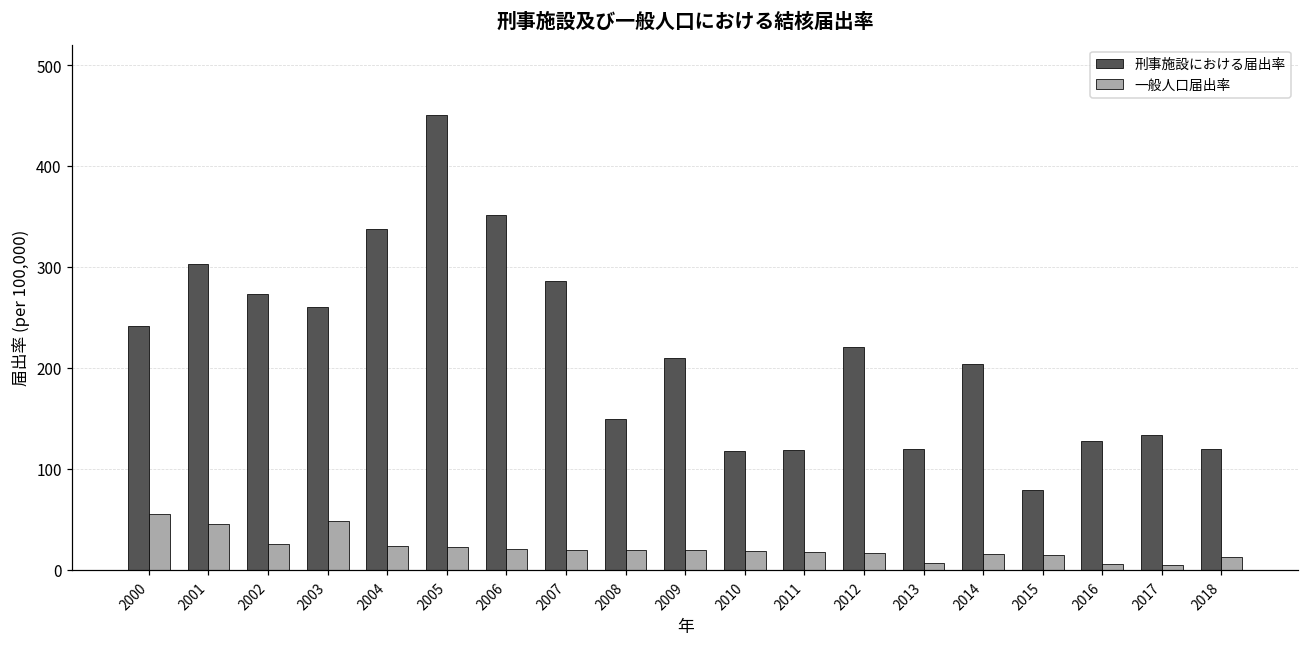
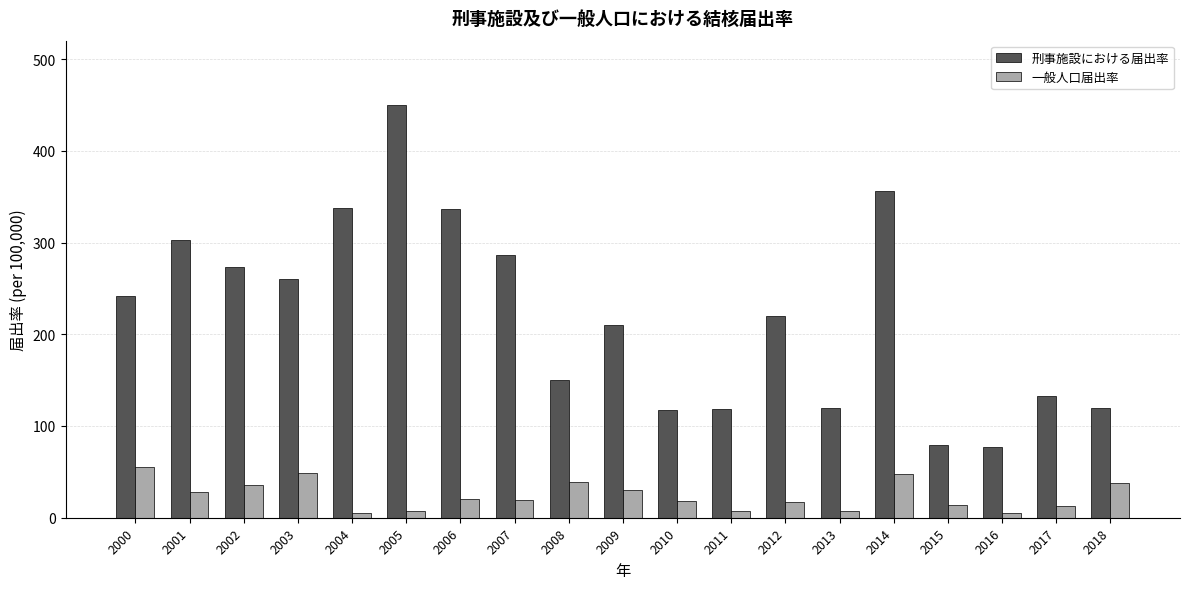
一般人口届出率, 2001: 40 -> 30
一般人口届出率, 2002: 30 -> 40
一般人口届出率, 2004: 20 -> 10
一般人口届出率, 2005: 20 -> 10
刑事施設における届出率, 2006: 350 -> 340
一般人口届出率, 2008: 20 -> 40
一般人口届出率, 2009: 20 -> 30
一般人口届出率, 2011: 20 -> 10
刑事施設における届出率, 2014: 200 -> 360
一般人口届出率, 2014: 20 -> 50
刑事施設における届出率, 2016: 130 -> 80
一般人口届出率, 2017: 0 -> 10
一般人口届出率, 2018: 10 -> 40
